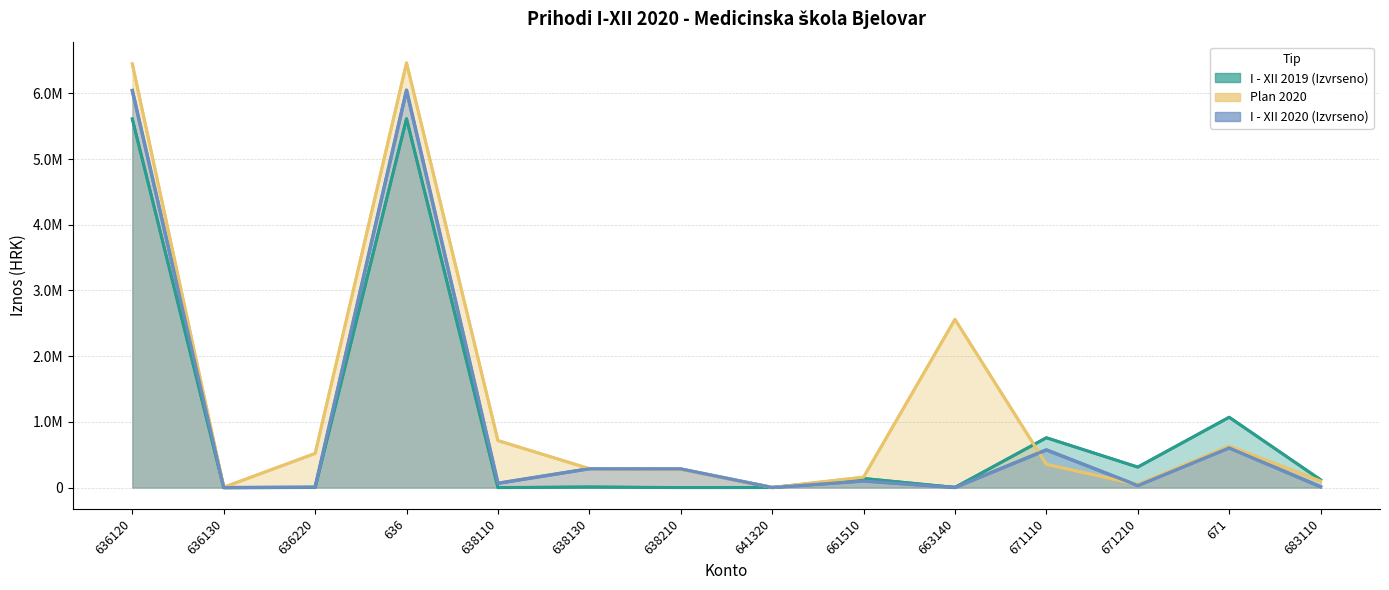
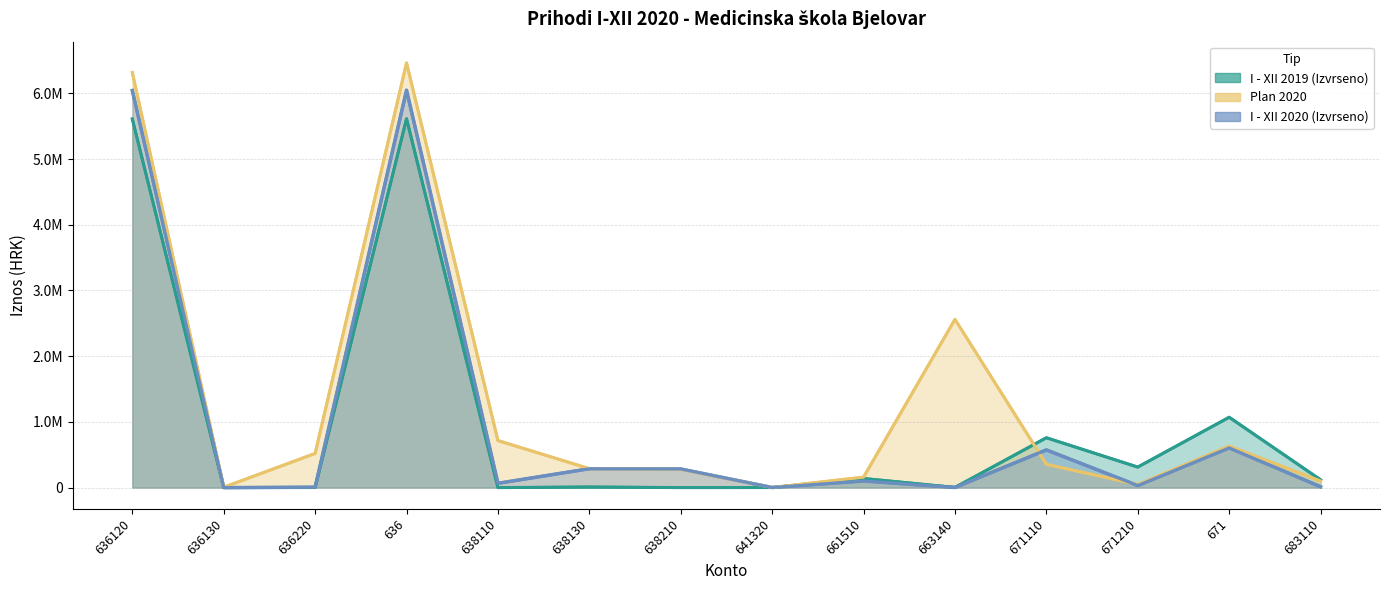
Plan 2020, 636120: 6400000 -> 6300000
